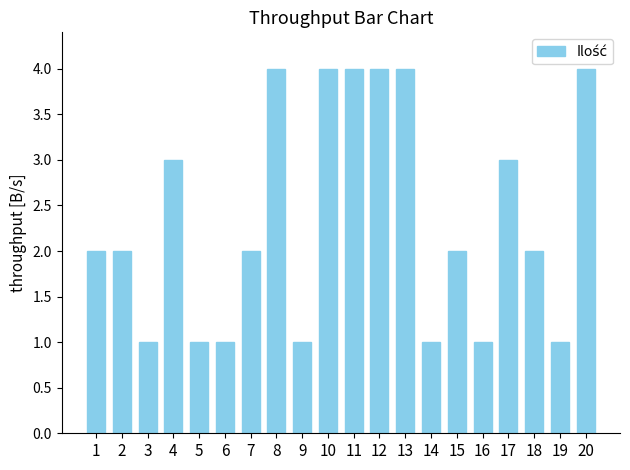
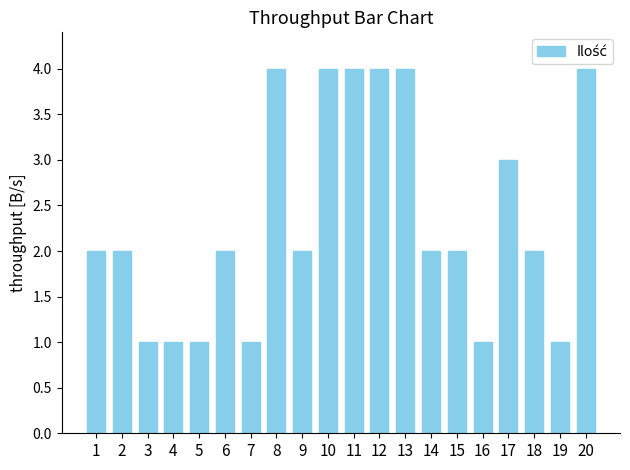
4: 3 -> 1
6: 1 -> 2
7: 2 -> 1
9: 1 -> 2
14: 1 -> 2
